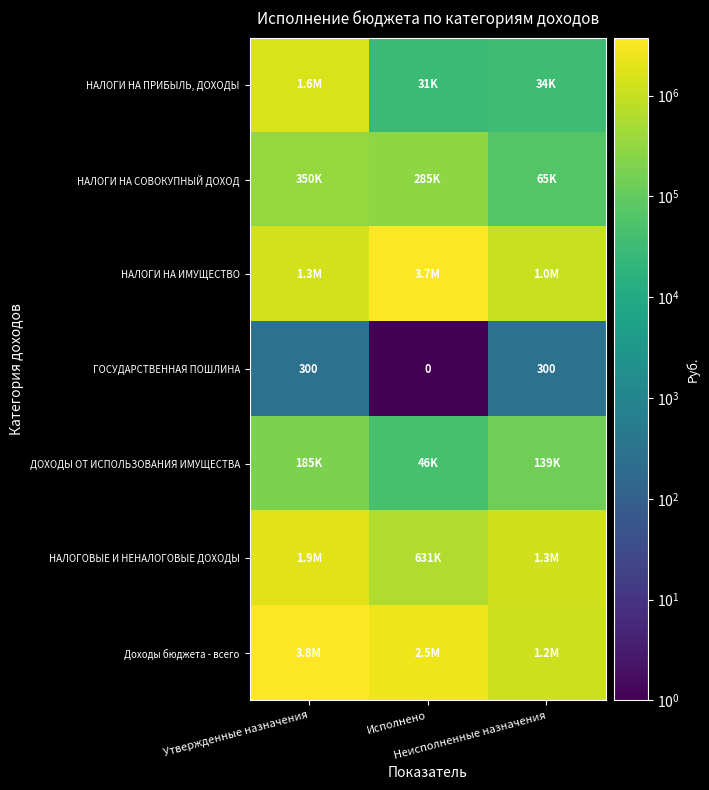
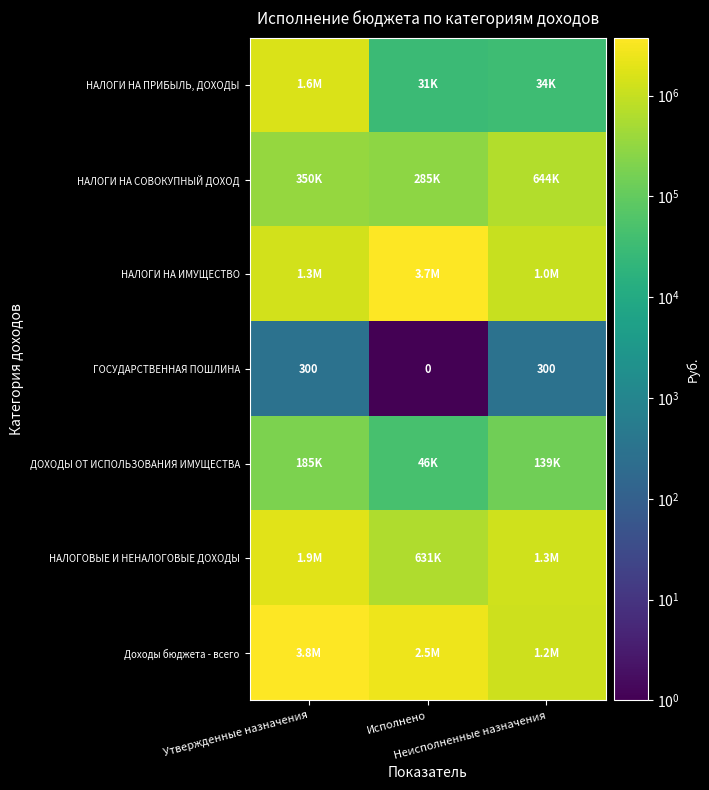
НАЛОГИ НА СОВОКУПНЫЙ ДОХОД, Неисполненные назначения: 65K -> 644K
